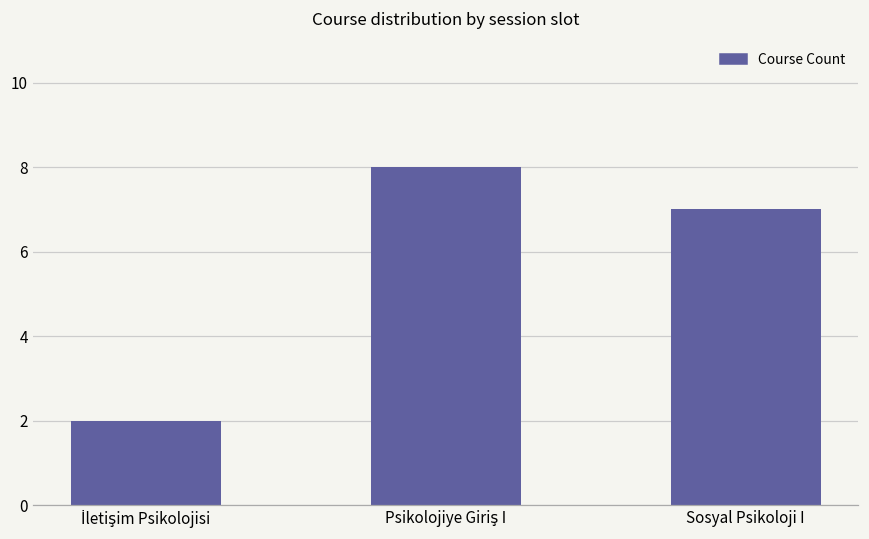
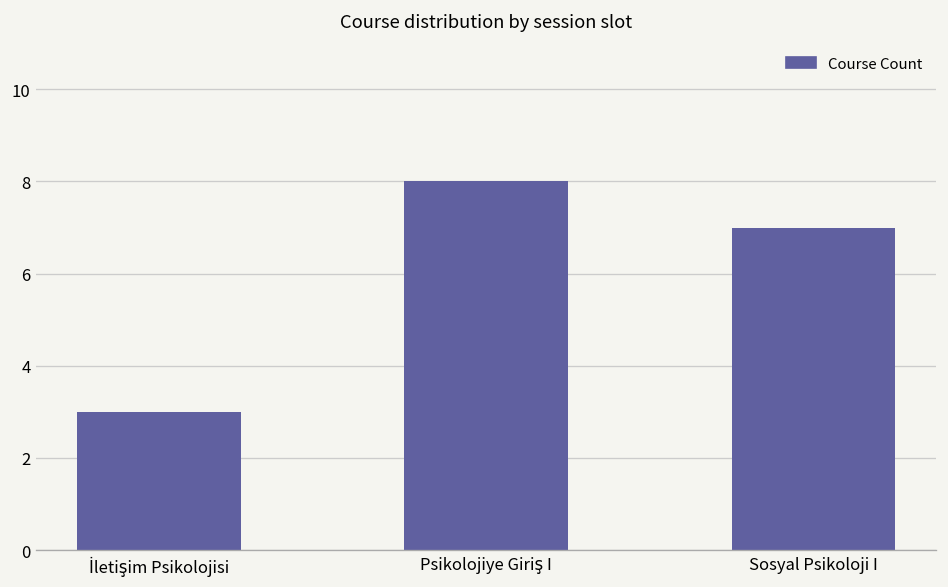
İletişim Psikolojisi: 2 -> 3
